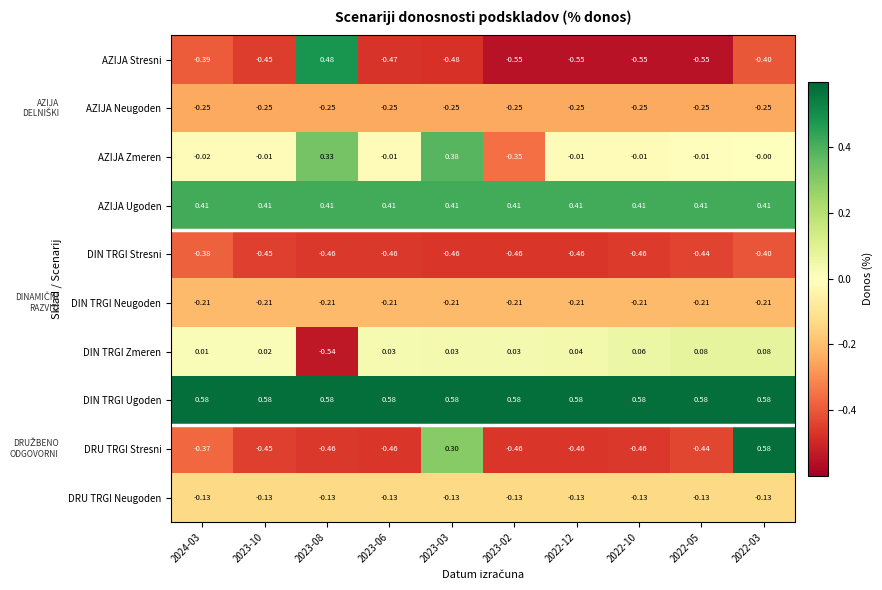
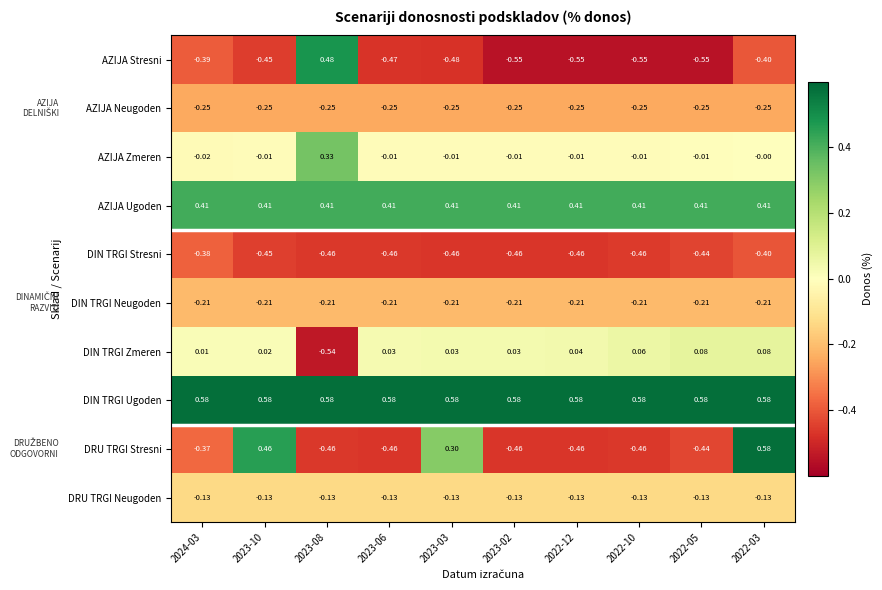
AZIJA Zmeren, 2023-03: 0.38 -> -0.01
AZIJA Zmeren, 2023-02: -0.35 -> -0.01
DRU TRGI Stresni, 2023-10: -0.45 -> 0.46
